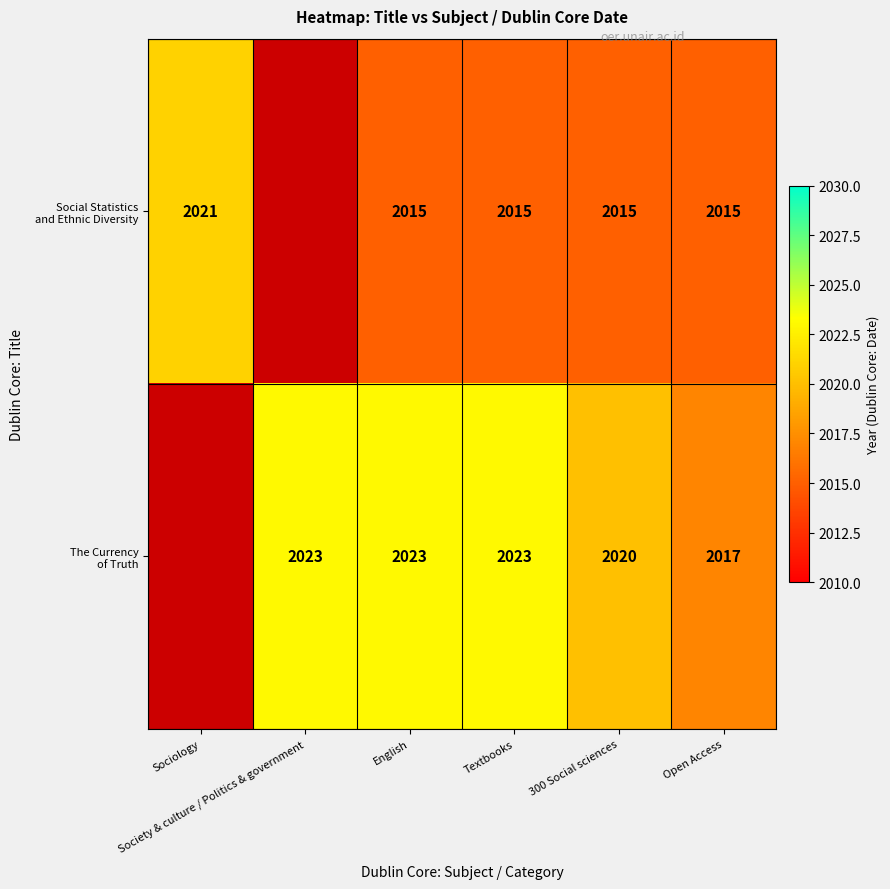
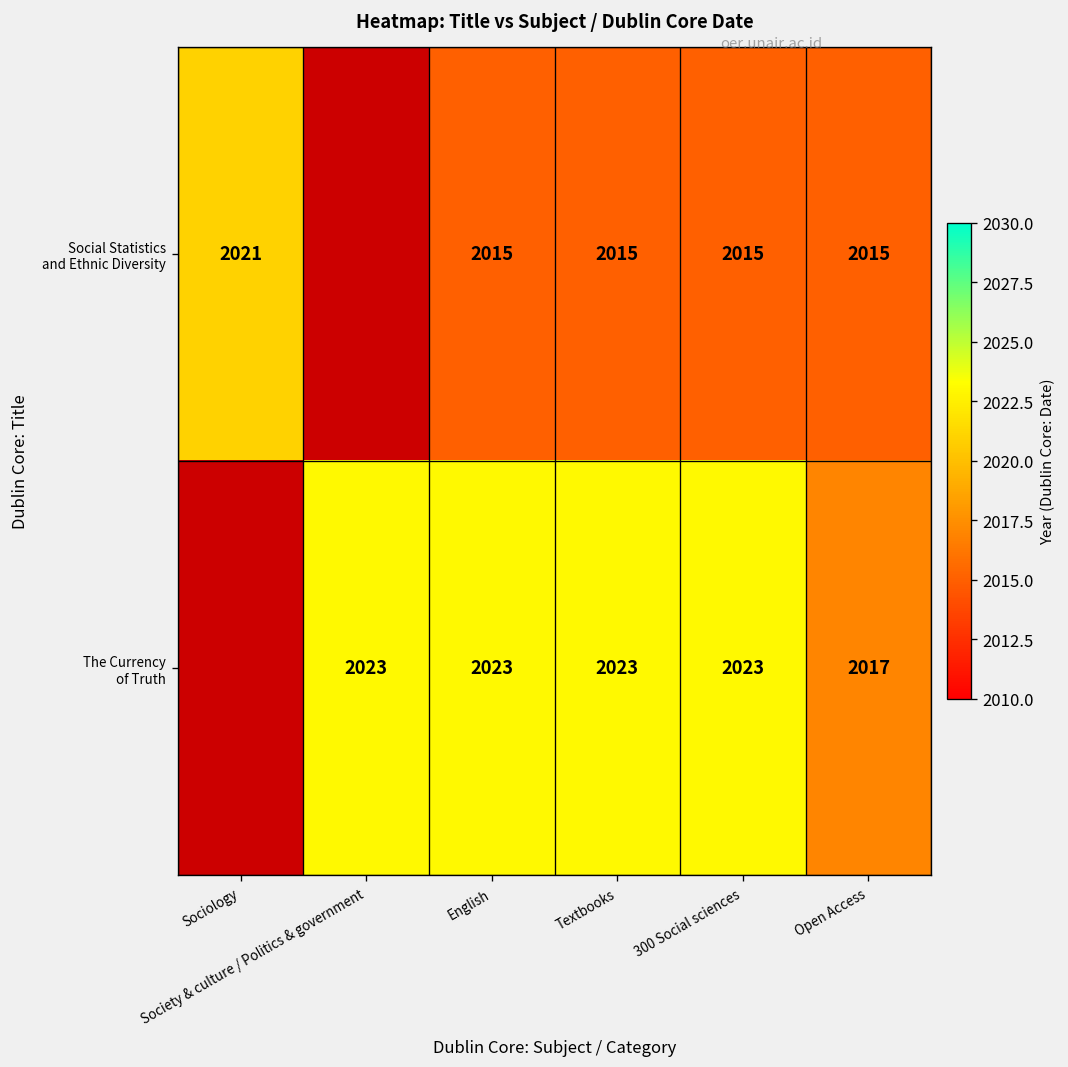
The Currency of Truth, 300 Social sciences: 2020 -> 2023
